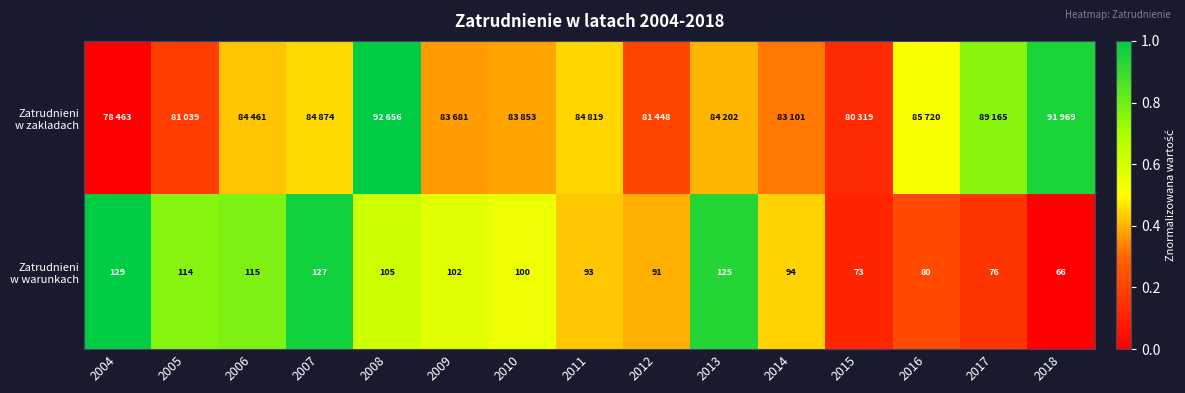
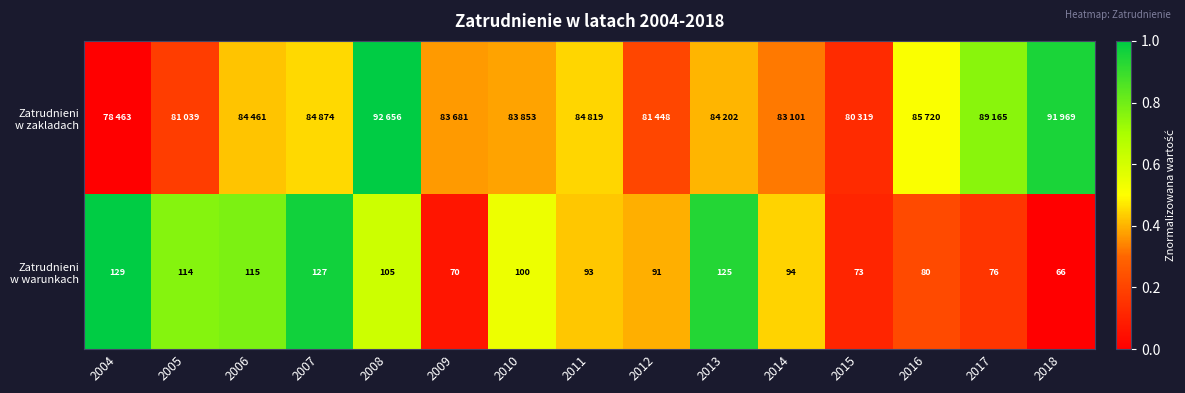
Zatrudnieni w warunkach, 2009: 102 -> 70
